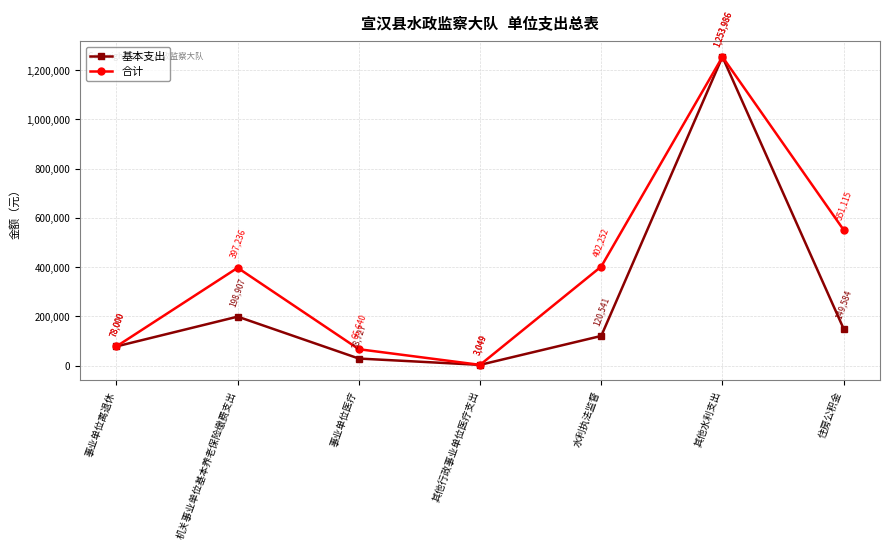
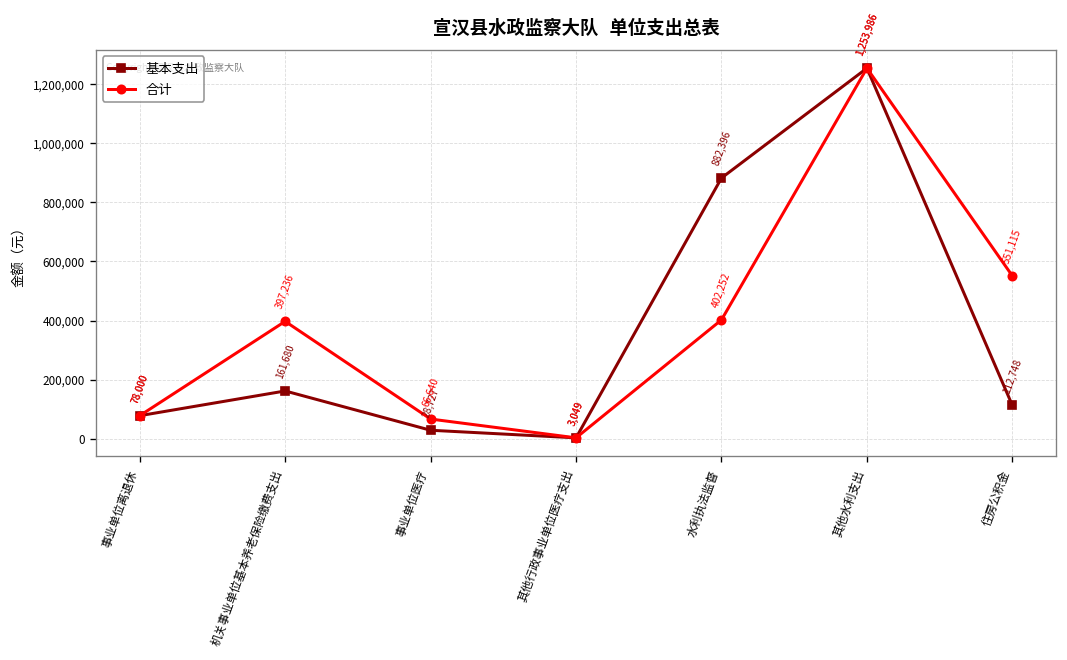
基本支出, 机关事业单位基本养老保险缴费支出: 198,907 -> 161,680
基本支出, 水利执法监督: 120,541 -> 882,396
基本支出, 住房公积金: 149,584 -> 112,748
